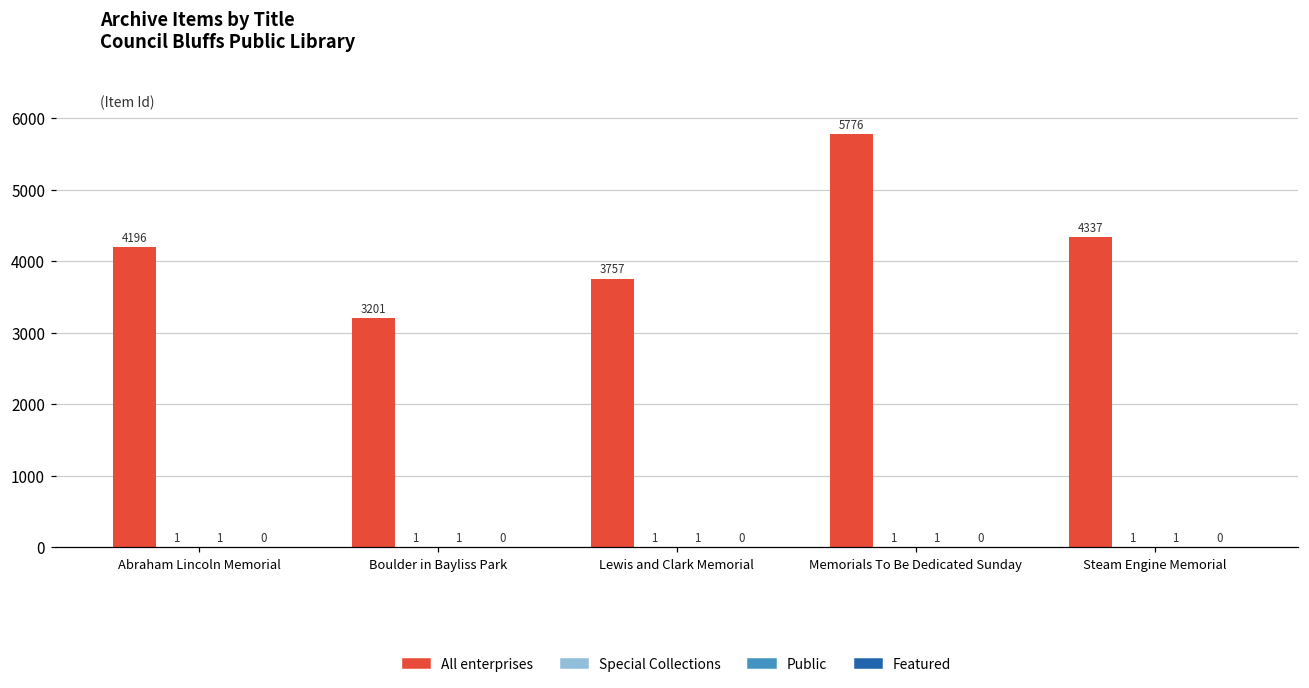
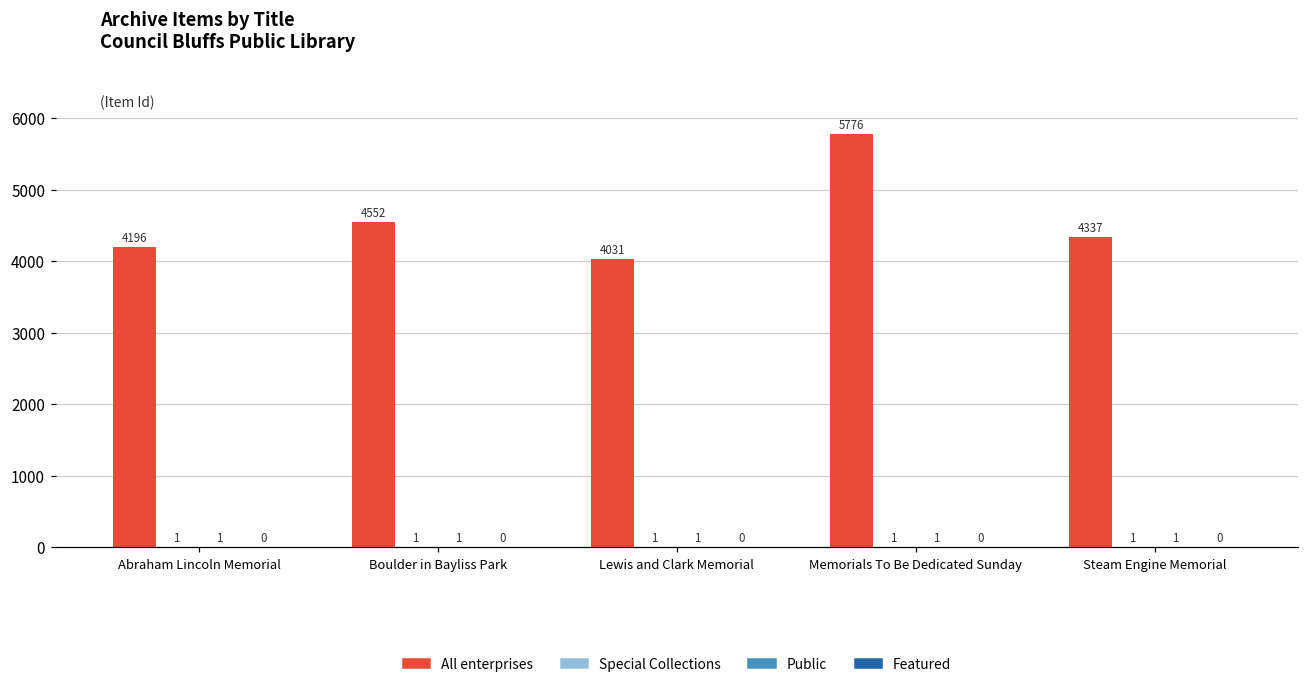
All enterprises, Boulder in Bayliss Park: 3201 -> 4552
All enterprises, Lewis and Clark Memorial: 3757 -> 4031
